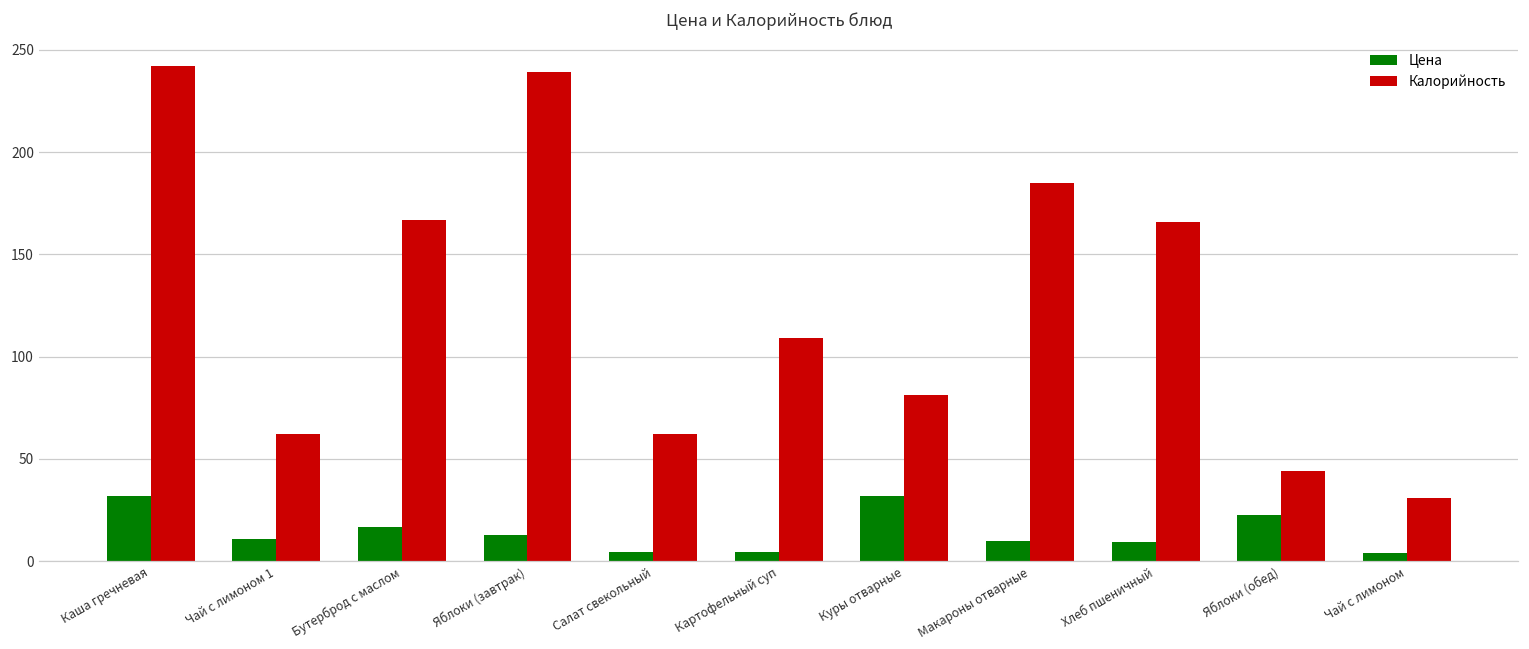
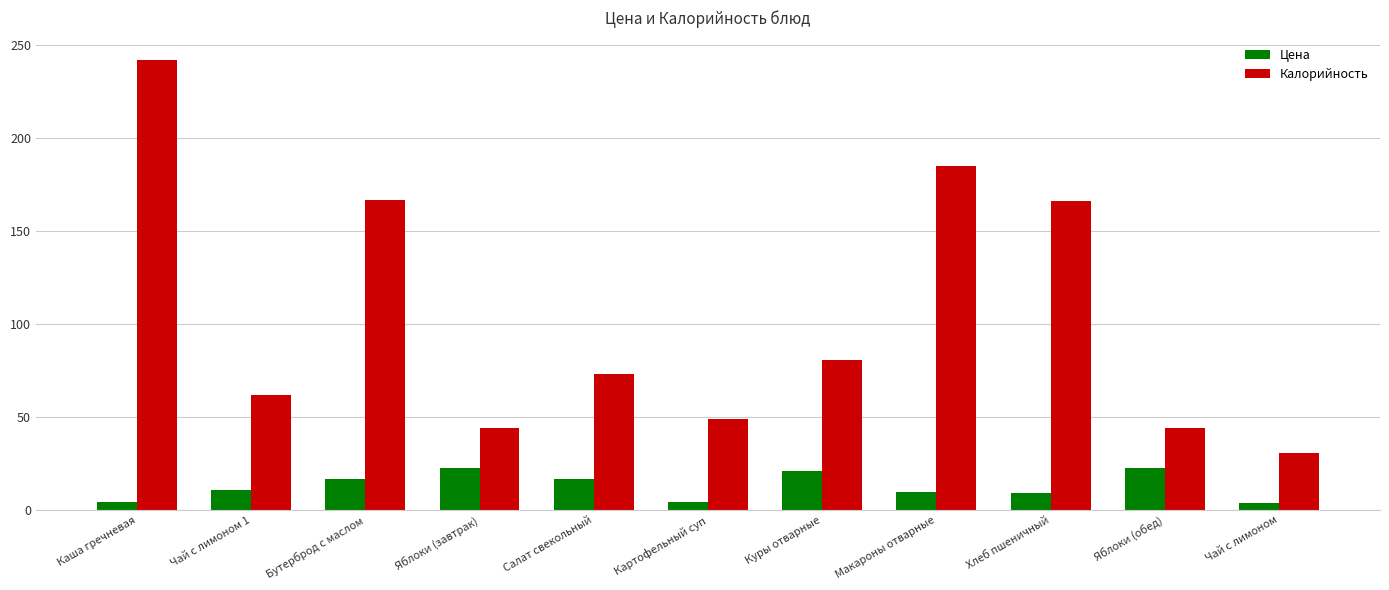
Цена, Каша гречневая: 32 -> 5
Цена, Яблоки (завтрак): 13 -> 23
Калорийность, Яблоки (завтрак): 239 -> 44
Цена, Салат свекольный: 5 -> 17
Калорийность, Салат свекольный: 62 -> 73
Калорийность, Картофельный суп: 109 -> 49
Цена, Куры отварные: 32 -> 21
